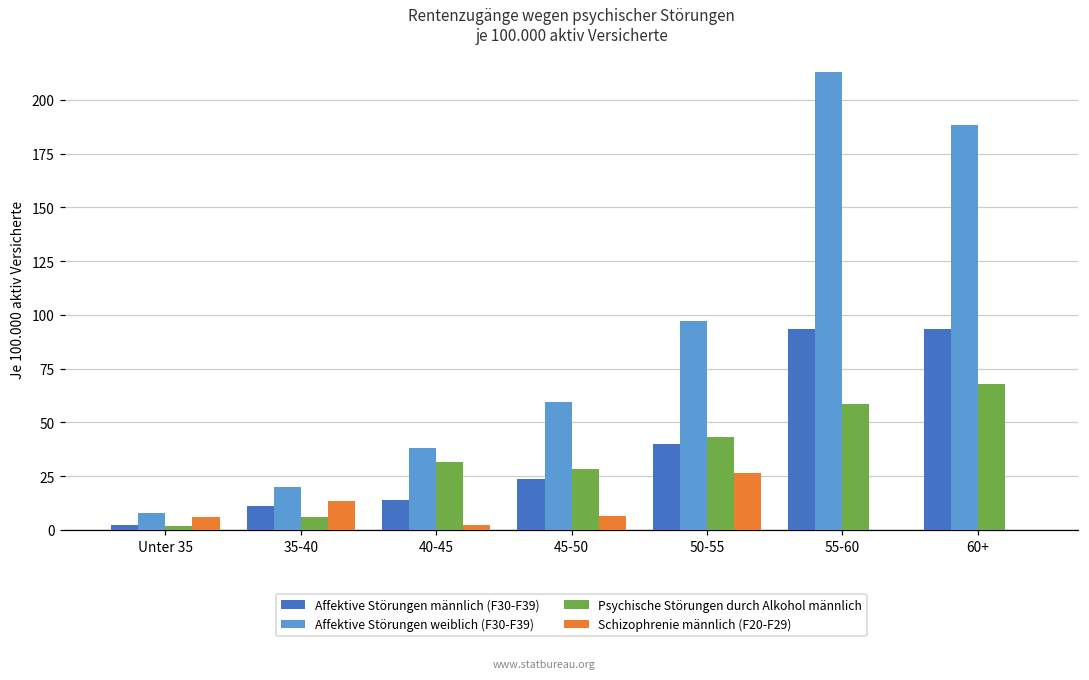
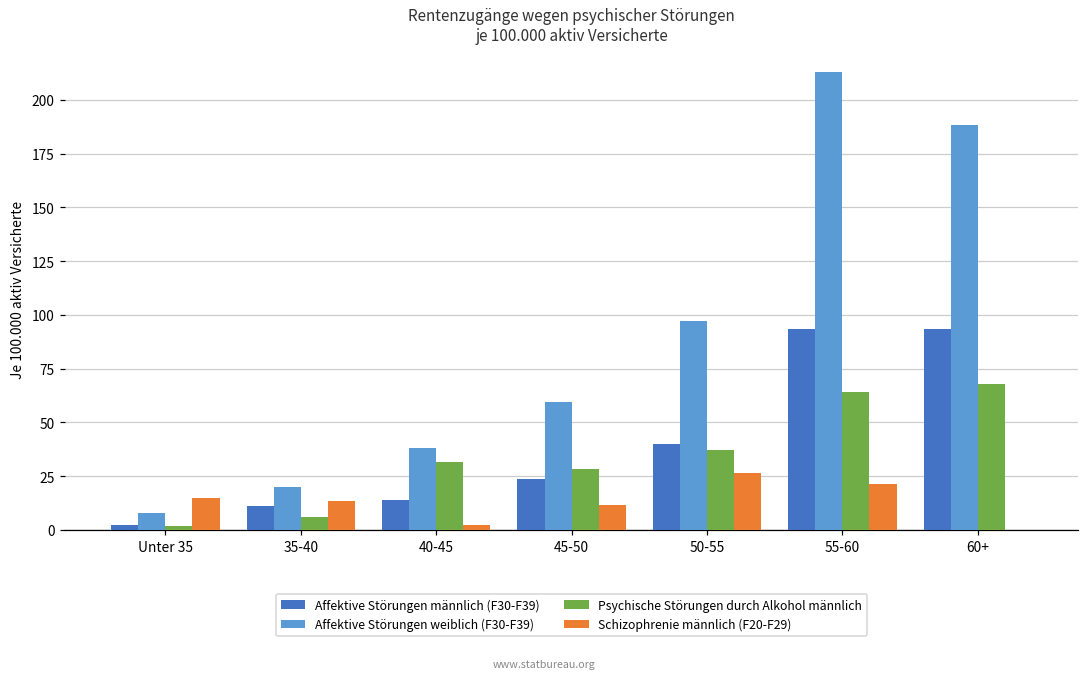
Schizophrenie männlich (F20-F29), Unter 35: 6 -> 15
Schizophrenie männlich (F20-F29), 45-50: 6 -> 12
Psychische Störungen durch Alkohol männlich, 50-55: 43 -> 37
Psychische Störungen durch Alkohol männlich, 55-60: 59 -> 64
Schizophrenie männlich (F20-F29), 55-60: 0 -> 21
